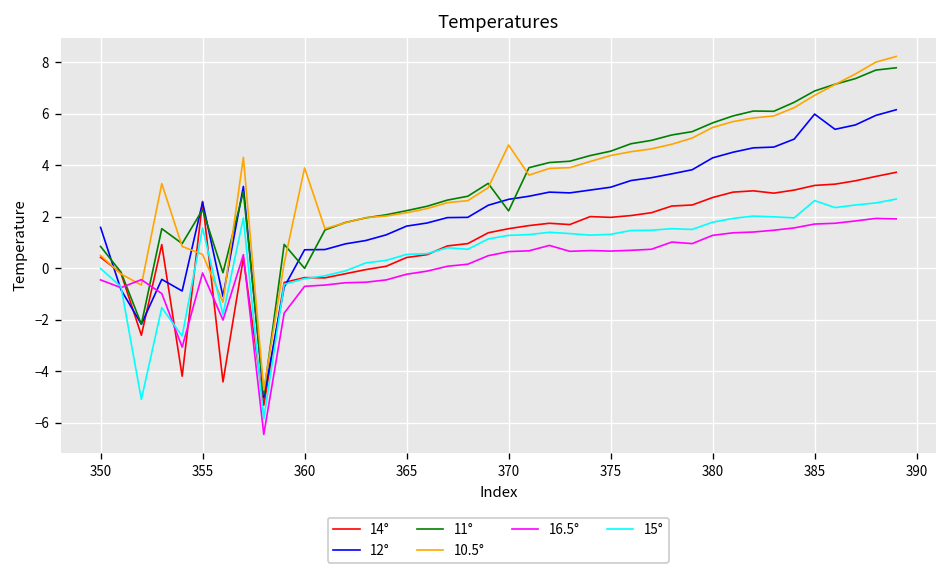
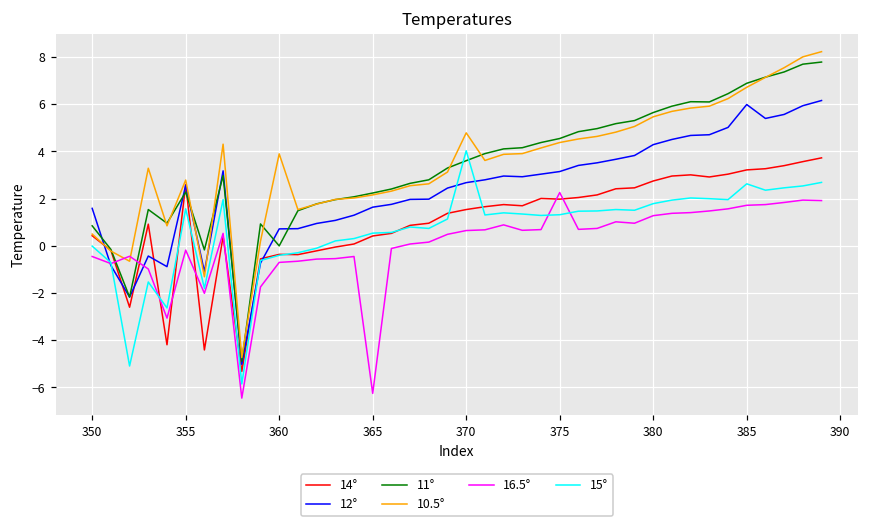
10.5°, 355: 0.5 -> 2.8
16.5°, 365: -0.2 -> -6.3
11°, 370: 2.2 -> 3.6
15°, 370: 1.3 -> 4.0
16.5°, 375: 0.7 -> 2.3
